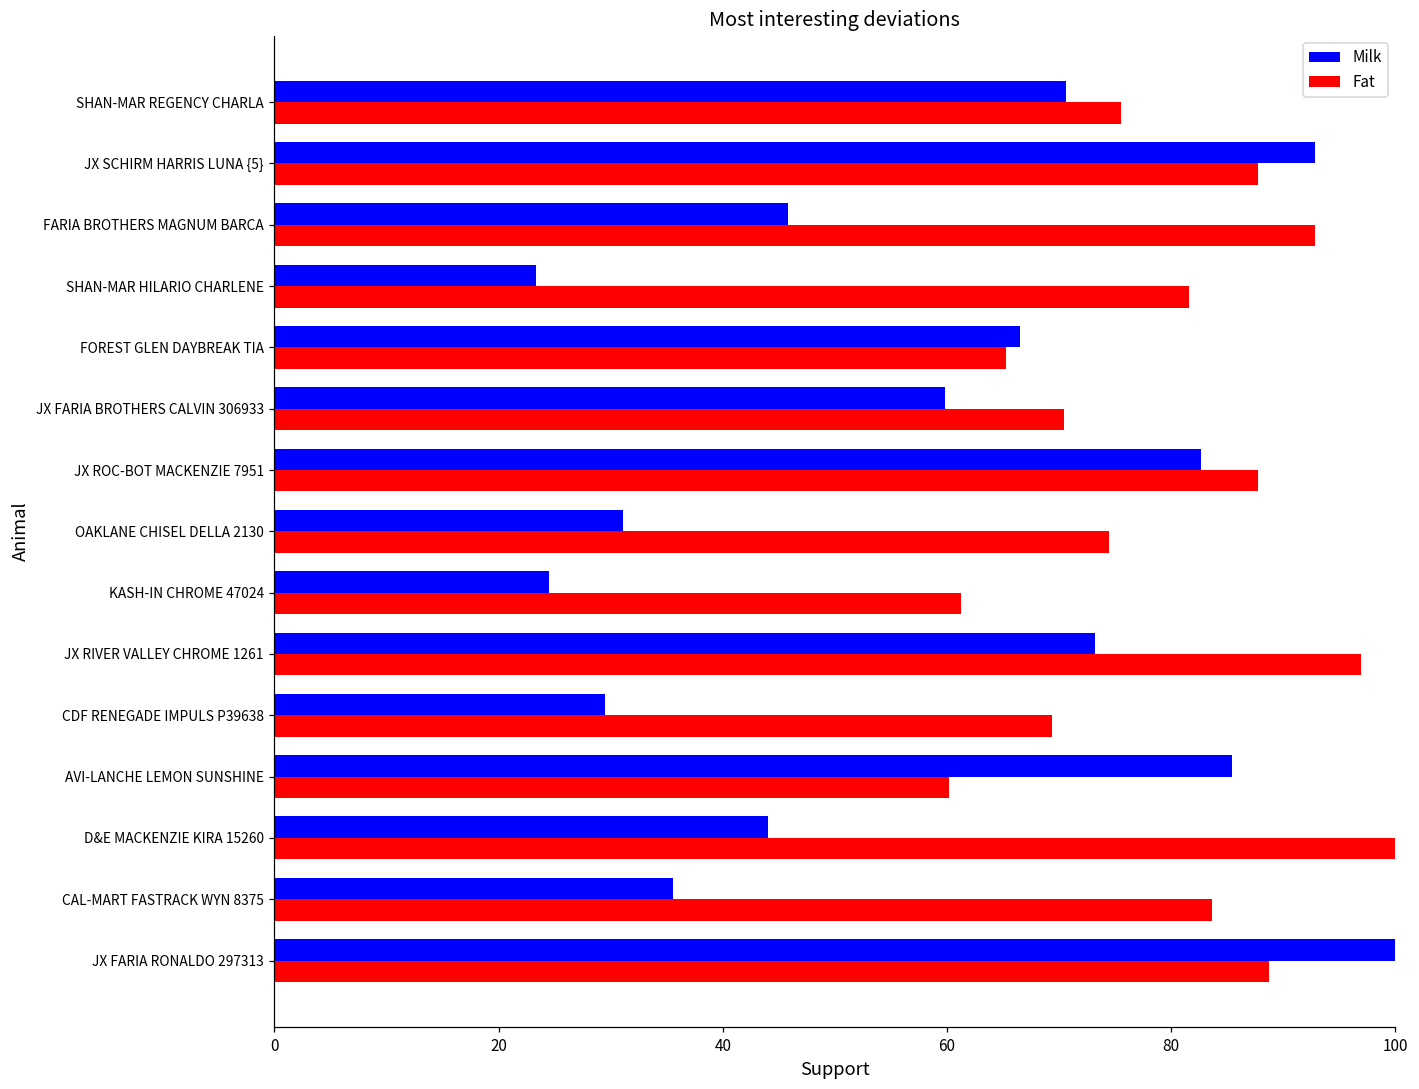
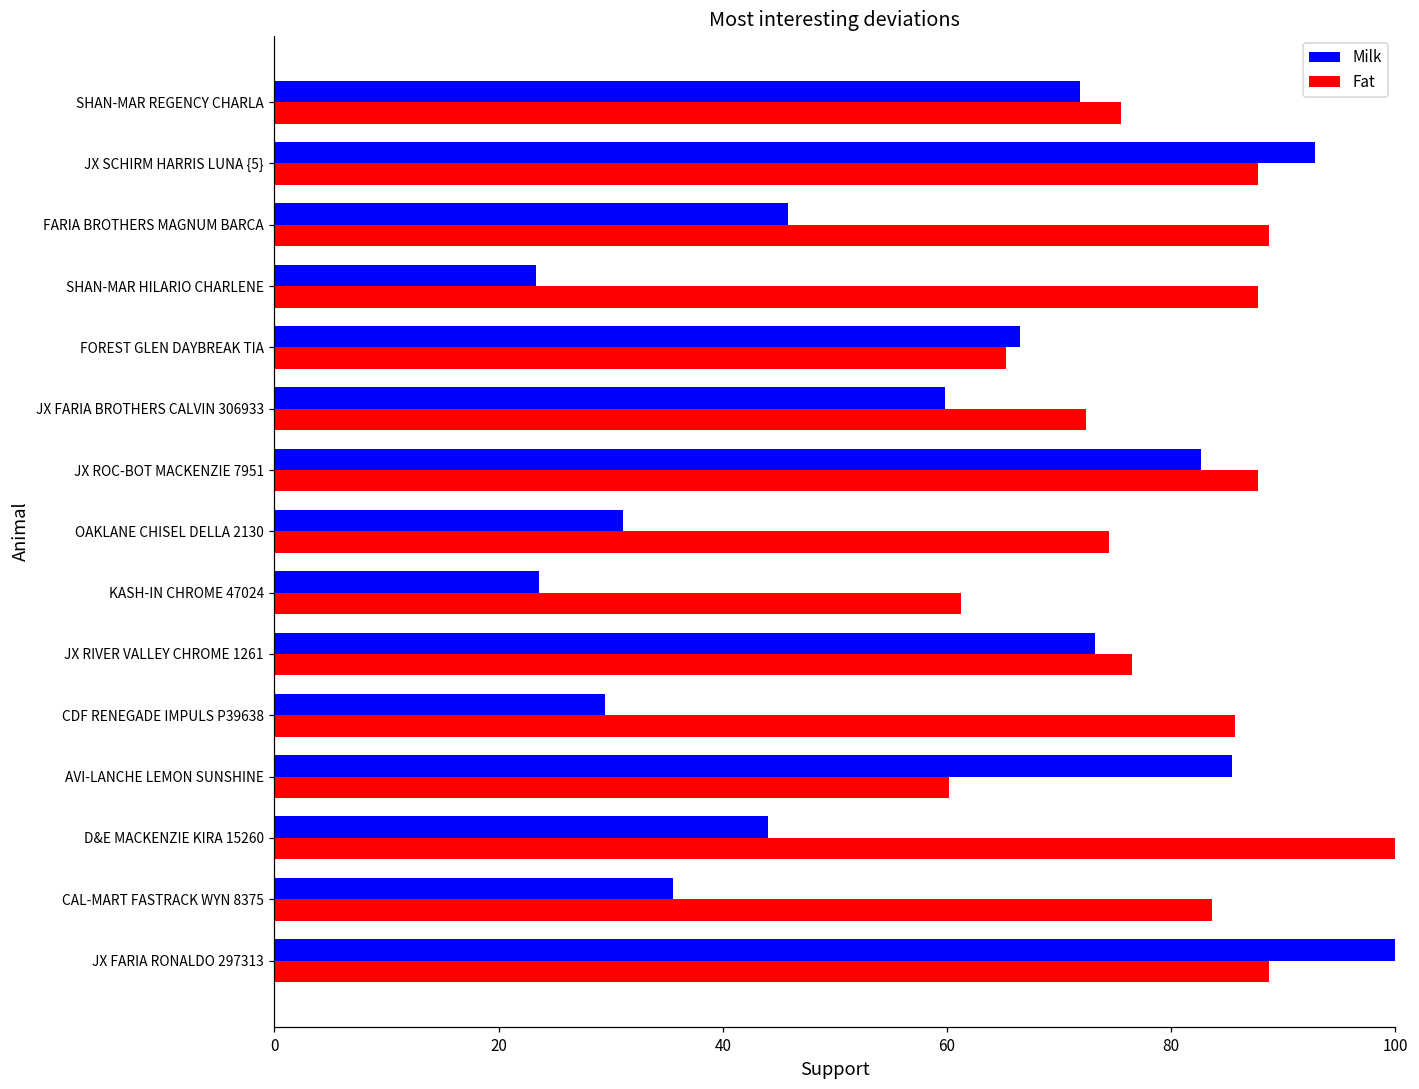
Milk, SHAN-MAR REGENCY CHARLA: 70.6 -> 71.9
Fat, FARIA BROTHERS MAGNUM BARCA: 92.9 -> 88.8
Fat, SHAN-MAR HILARIO CHARLENE: 81.6 -> 87.8
Fat, JX FARIA BROTHERS CALVIN 306933: 70.4 -> 72.4
Milk, KASH-IN CHROME 47024: 24.5 -> 23.6
Fat, JX RIVER VALLEY CHROME 1261: 96.9 -> 76.5
Fat, CDF RENEGADE IMPULS P39638: 69.4 -> 85.7
